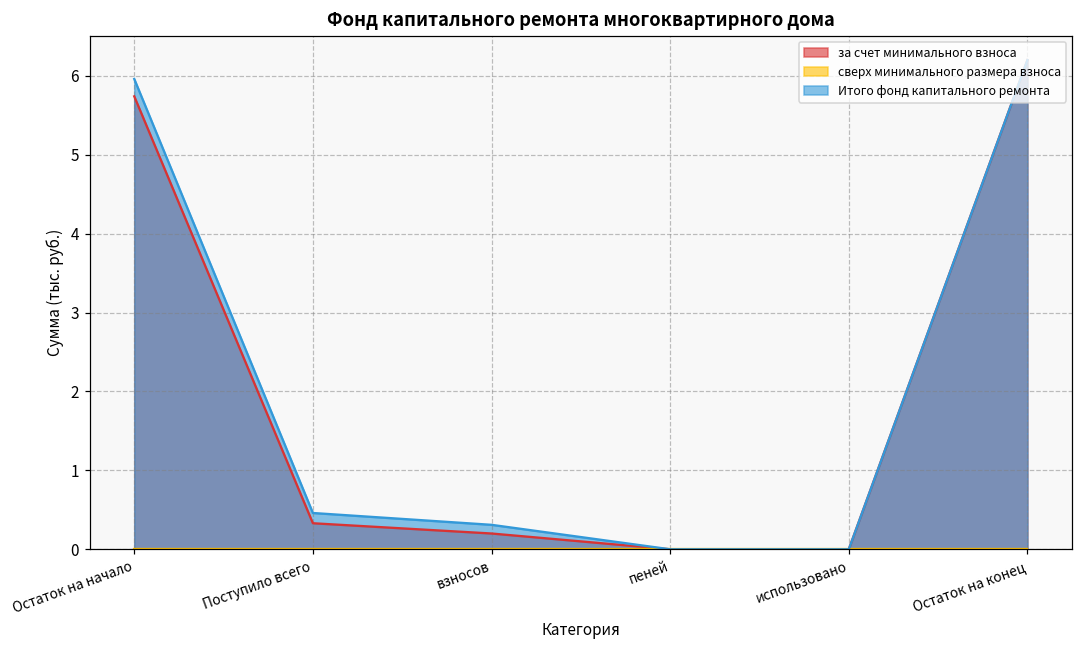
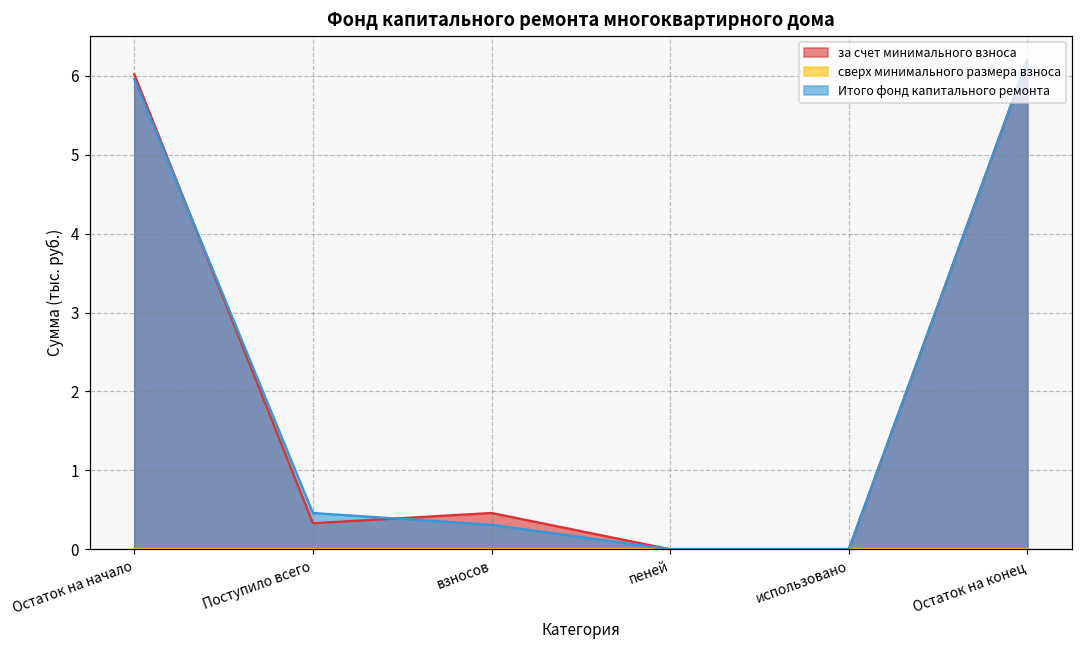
за счет минимального взноса, Остаток на начало: 5.7 -> 6.0
за счет минимального взноса, взносов: 0.2 -> 0.5
